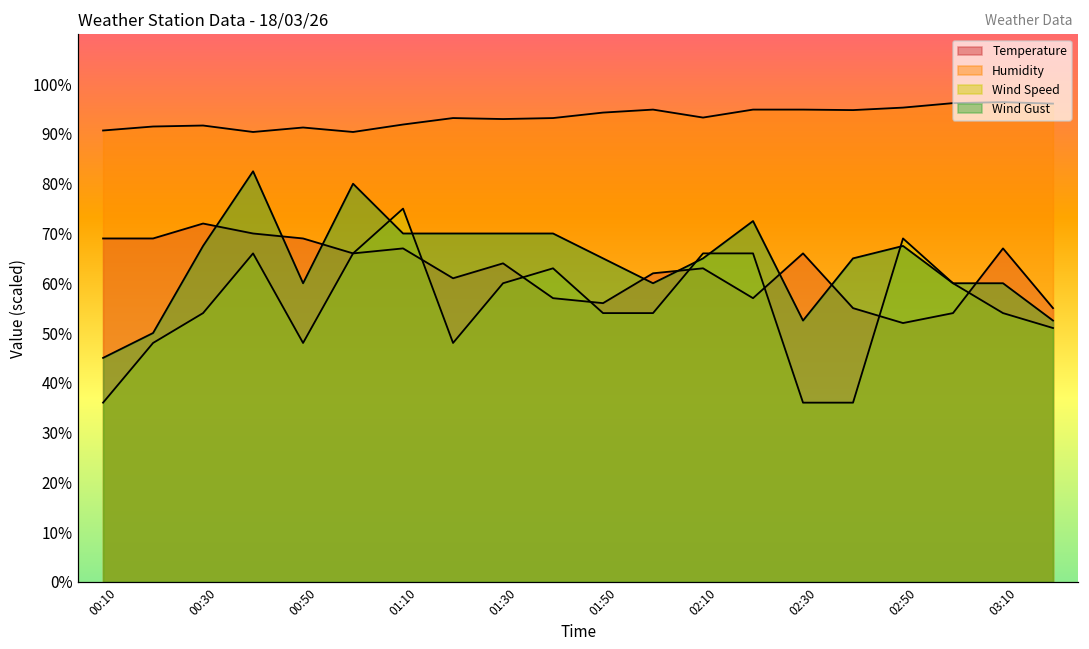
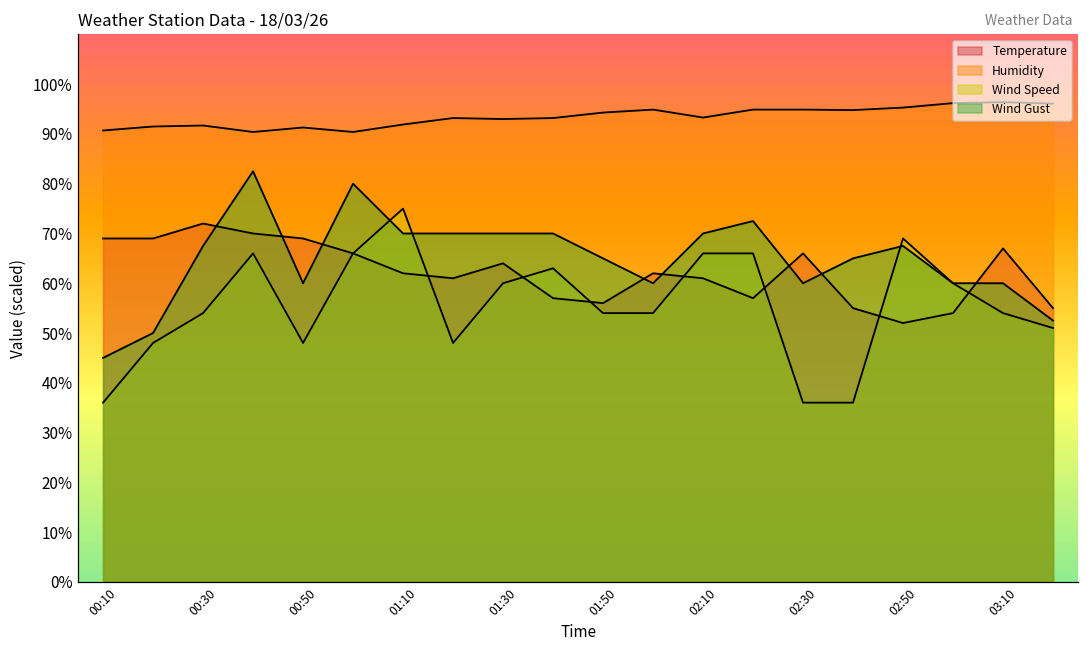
Temperature, 01:10: 67% -> 62%
Temperature, 02:10: 63% -> 61%
Wind Gust, 02:10: 65% -> 70%
Wind Gust, 02:30: 53% -> 60%
